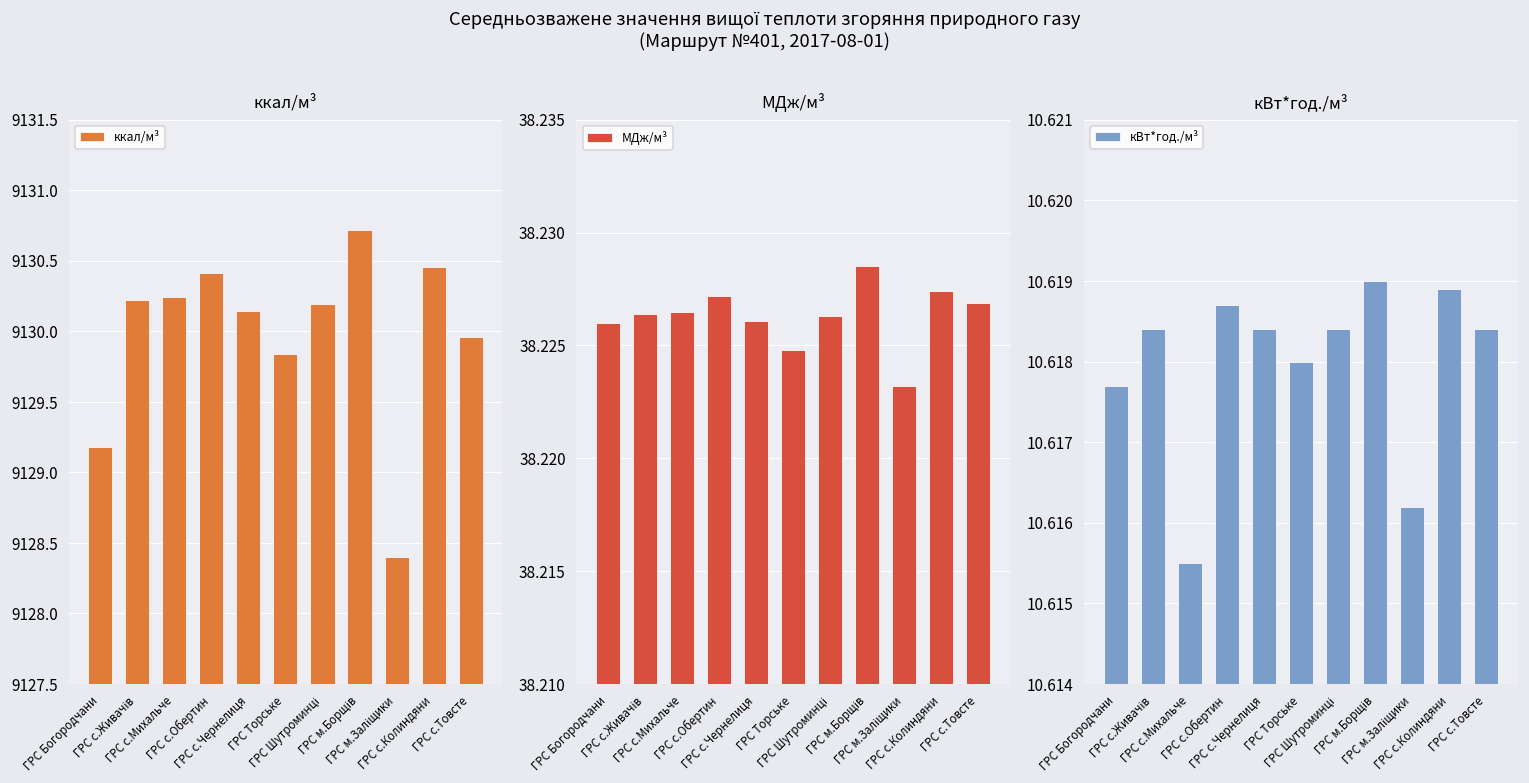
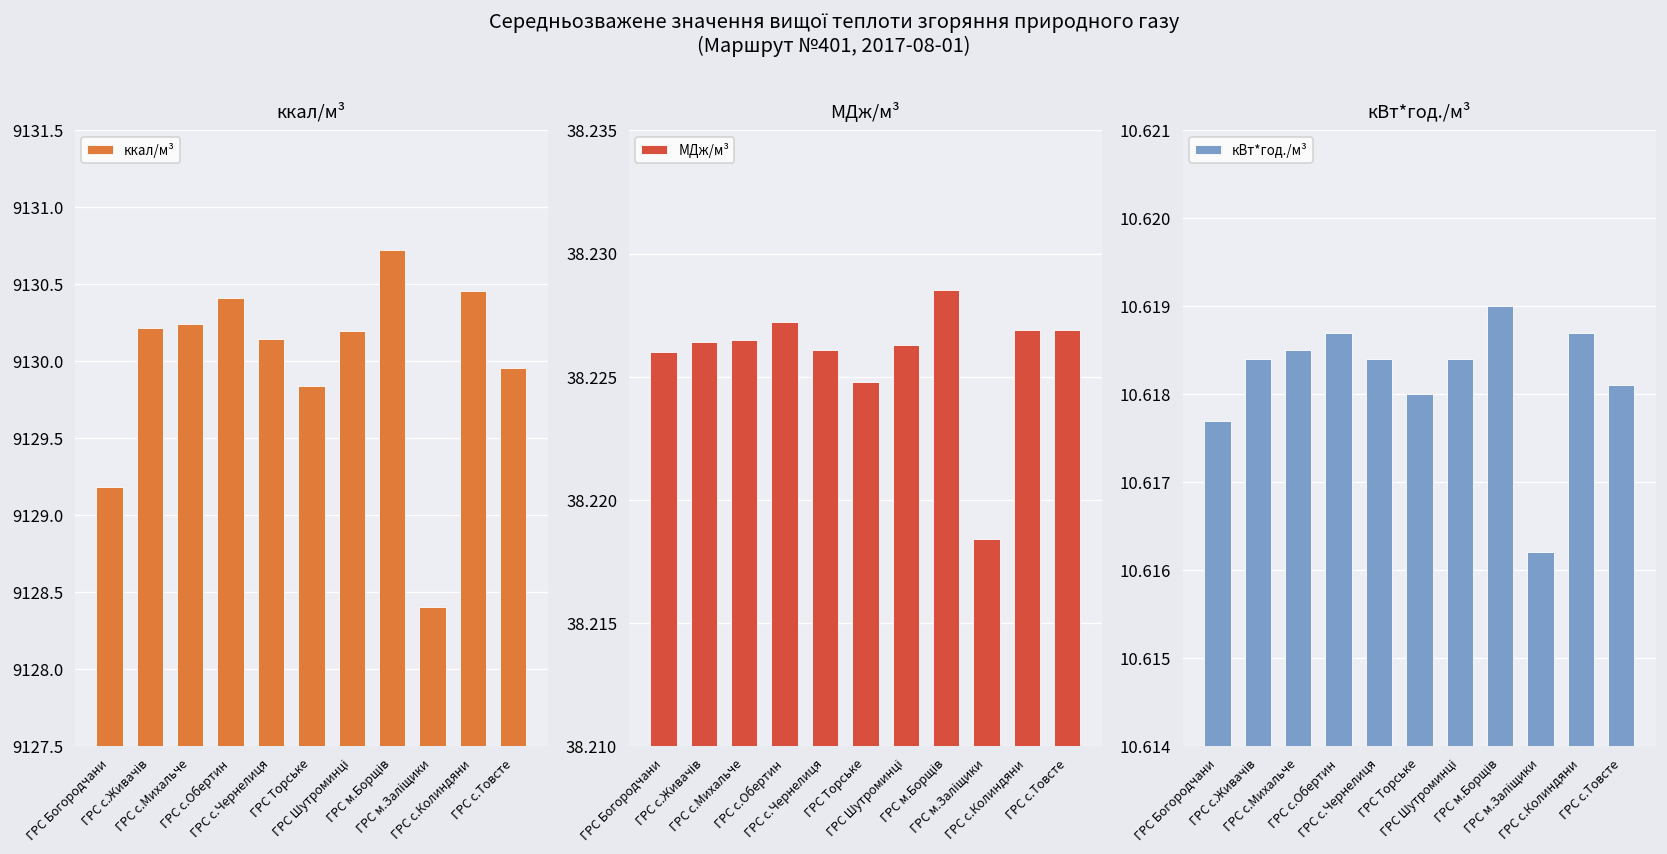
МДж/м³, ГРС м.Заліщики: 38.2232 -> 38.2184
МДж/м³, ГРС с.Колиндяни: 38.2274 -> 38.2269
кВт*год./м³, ГРС с.Михальче: 10.6155 -> 10.6185
кВт*год./м³, ГРС с.Колиндяни: 10.6189 -> 10.6187
кВт*год./м³, ГРС с.Товсте: 10.6184 -> 10.6181
